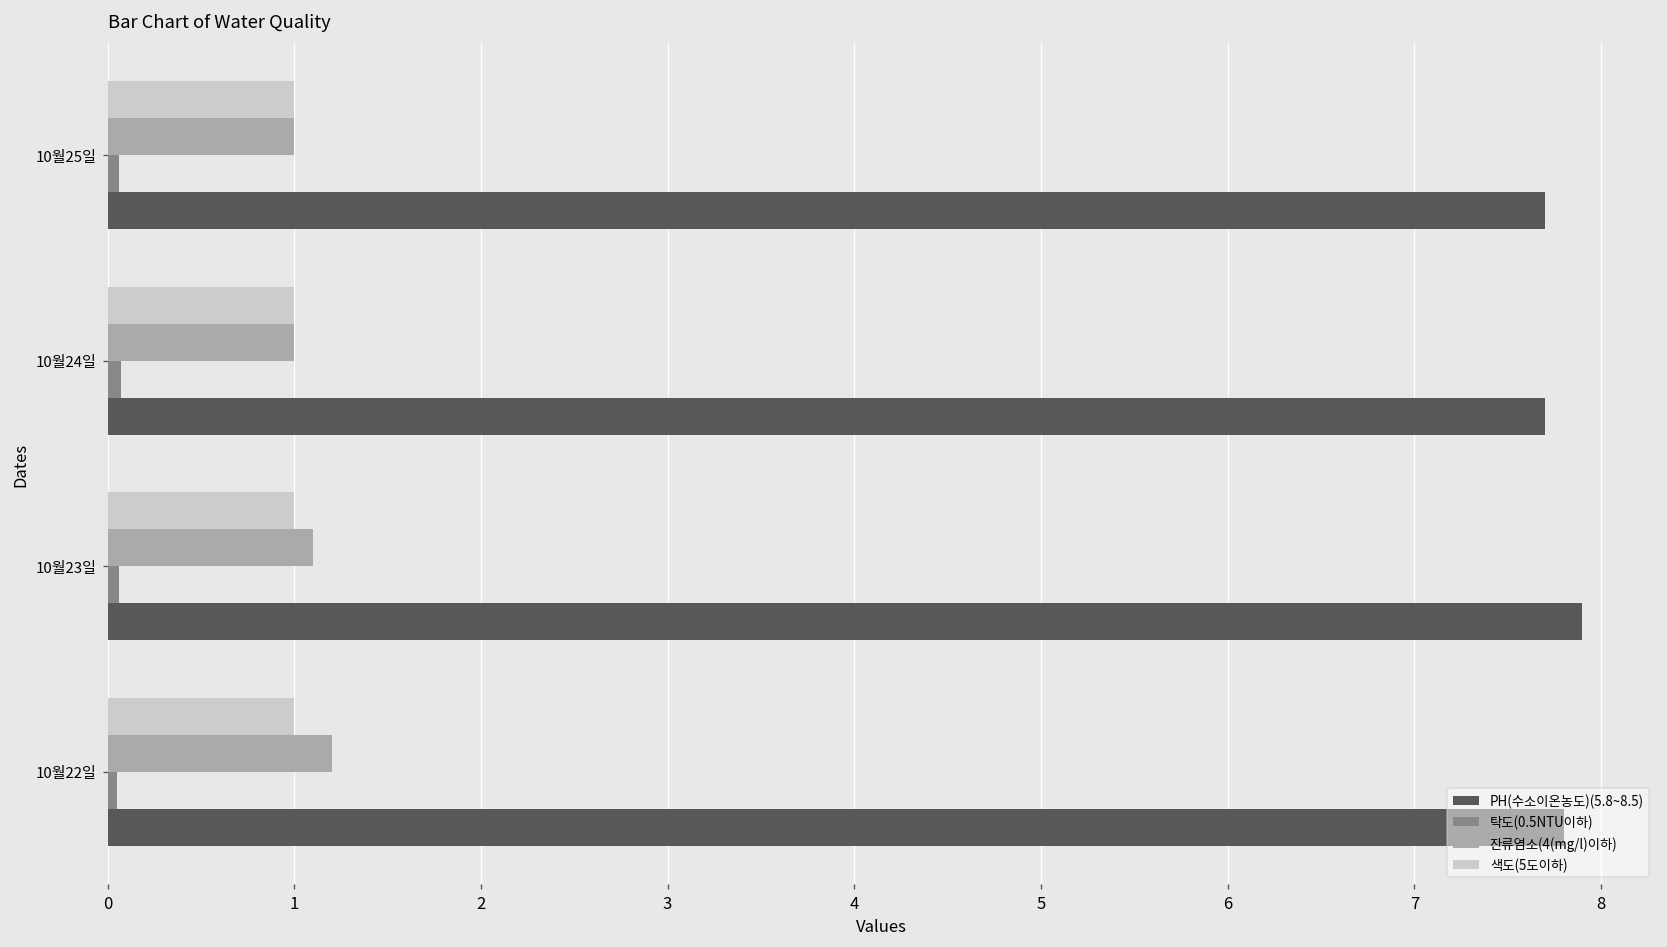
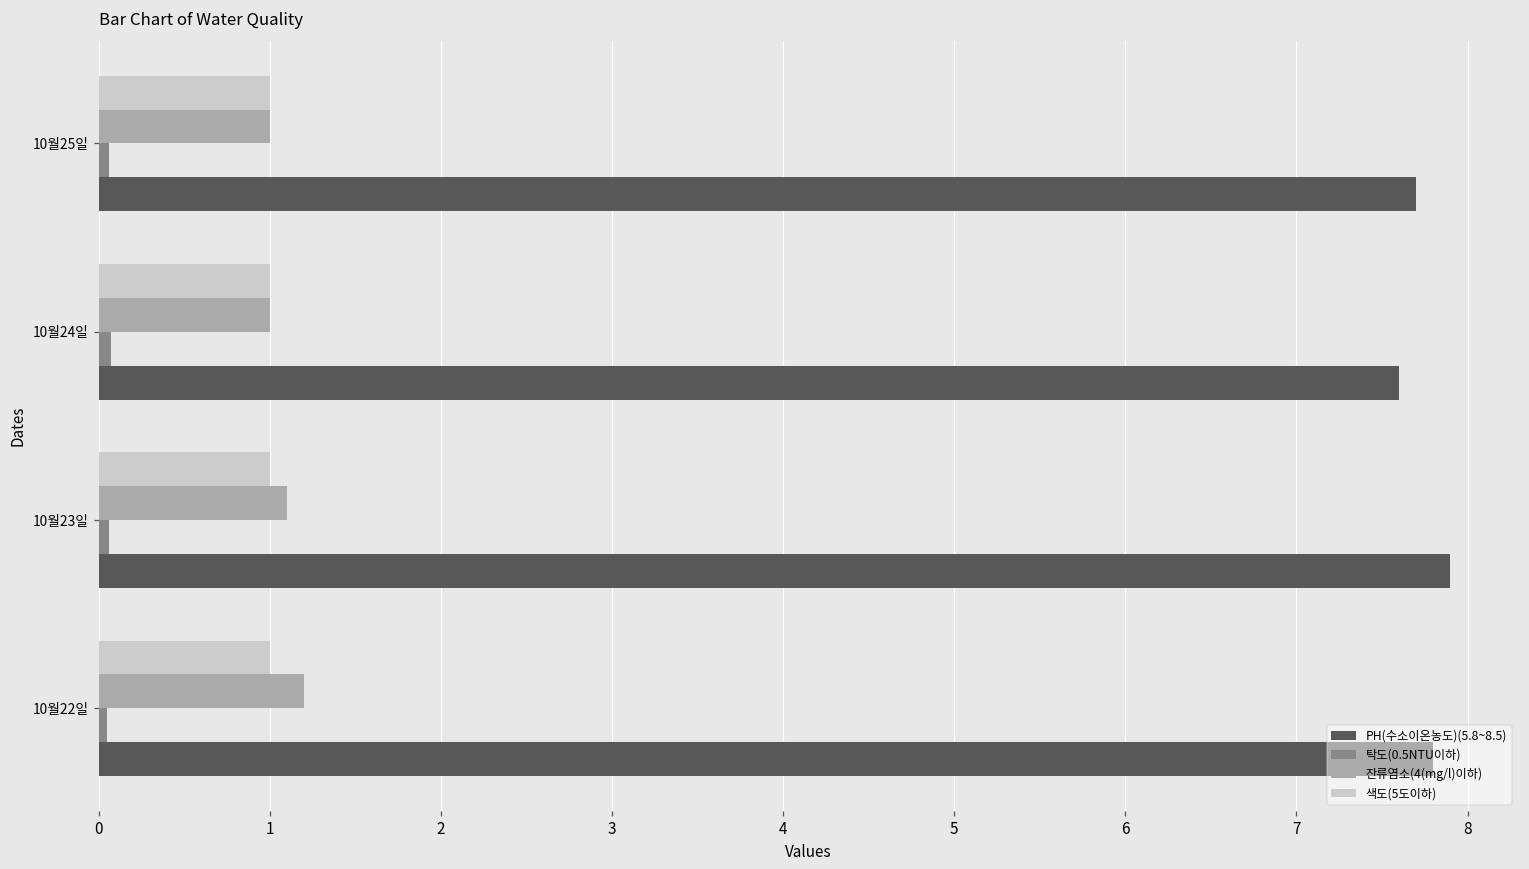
PH(수소이온농도)(5.8~8.5), 10월24일: 7.7 -> 7.6
